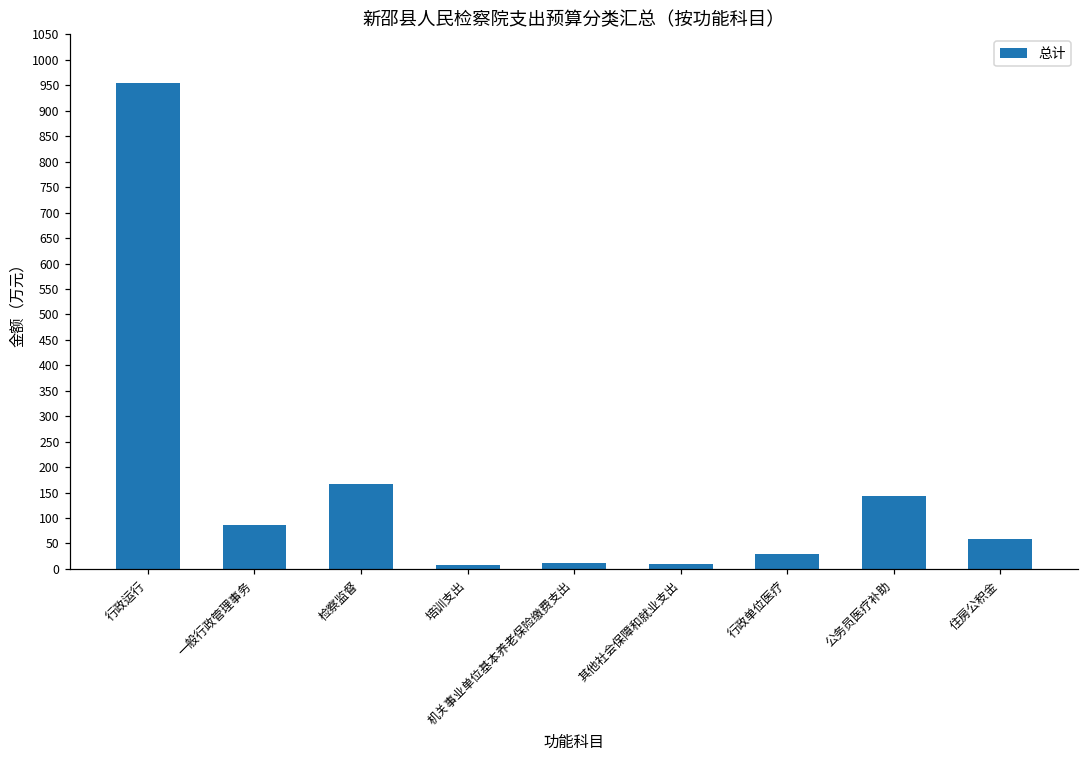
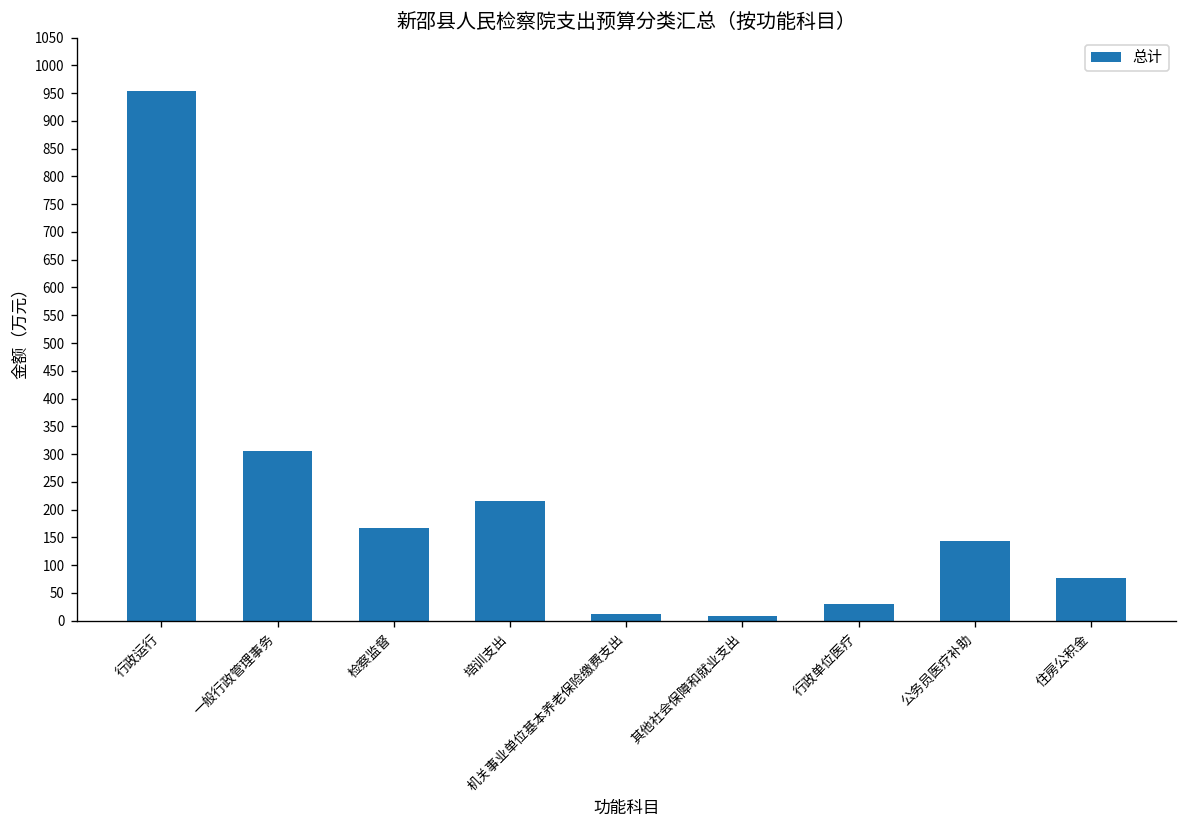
一般行政管理事务: 90 -> 310
培训支出: 10 -> 220
住房公积金: 60 -> 80
